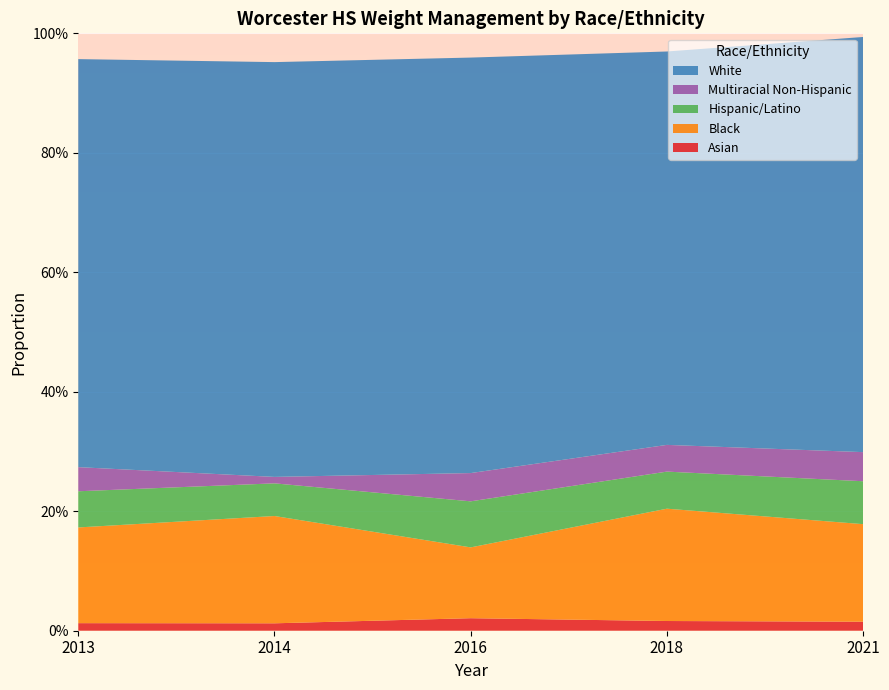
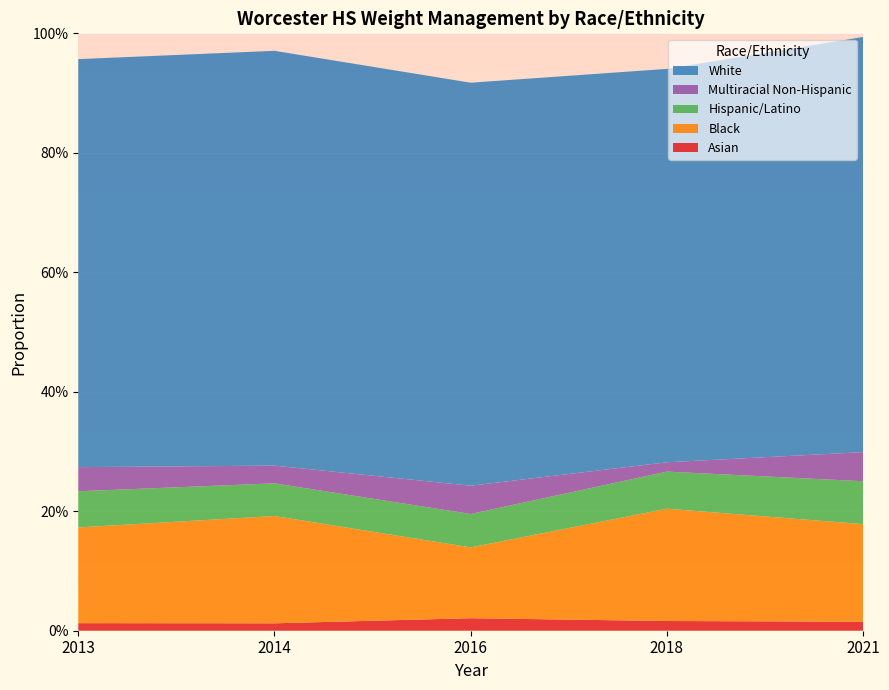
Multiracial Non-Hispanic, 2014: 1% -> 3%
Hispanic/Latino, 2016: 8% -> 6%
White, 2016: 70% -> 67%
Multiracial Non-Hispanic, 2018: 4% -> 2%
